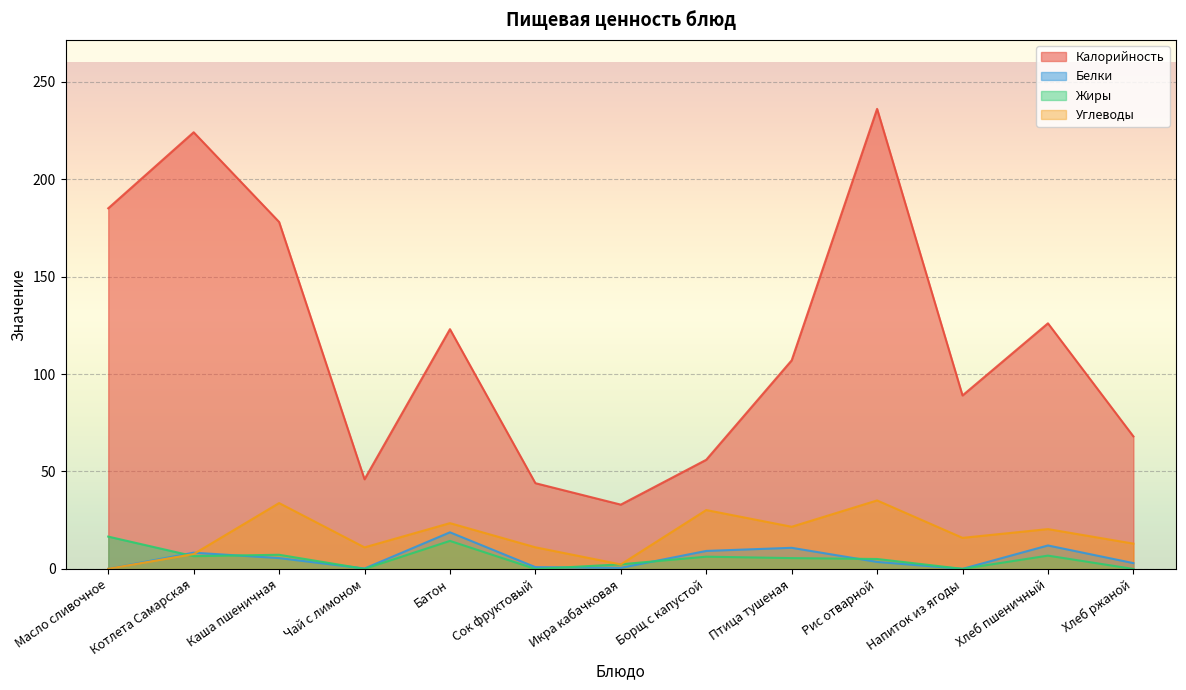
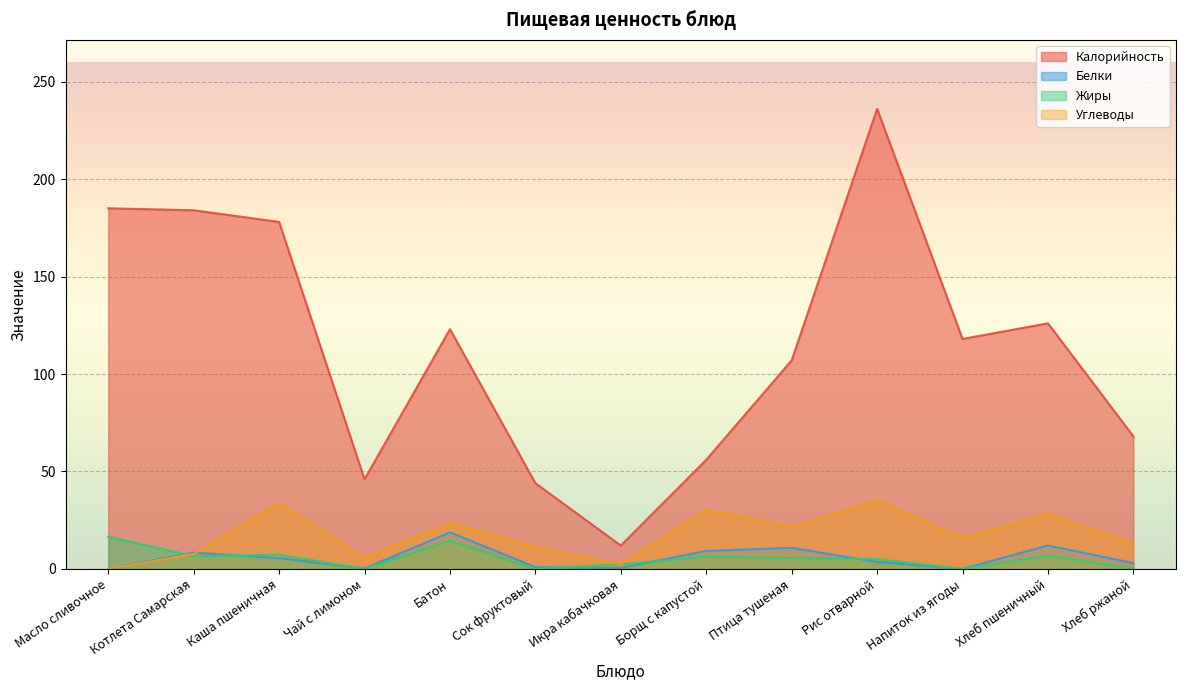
Калорийность, Котлета Самарская: 224 -> 184
Углеводы, Чай с лимоном: 11 -> 6
Калорийность, Икра кабачковая: 33 -> 12
Калорийность, Напиток из ягоды: 89 -> 118
Углеводы, Хлеб пшеничный: 20 -> 28
